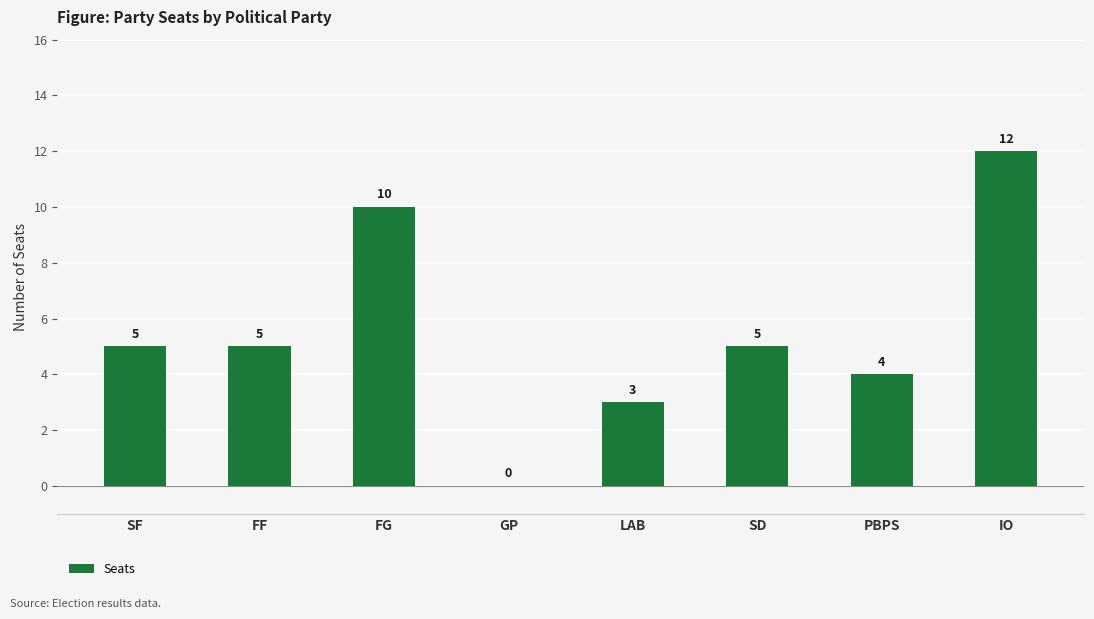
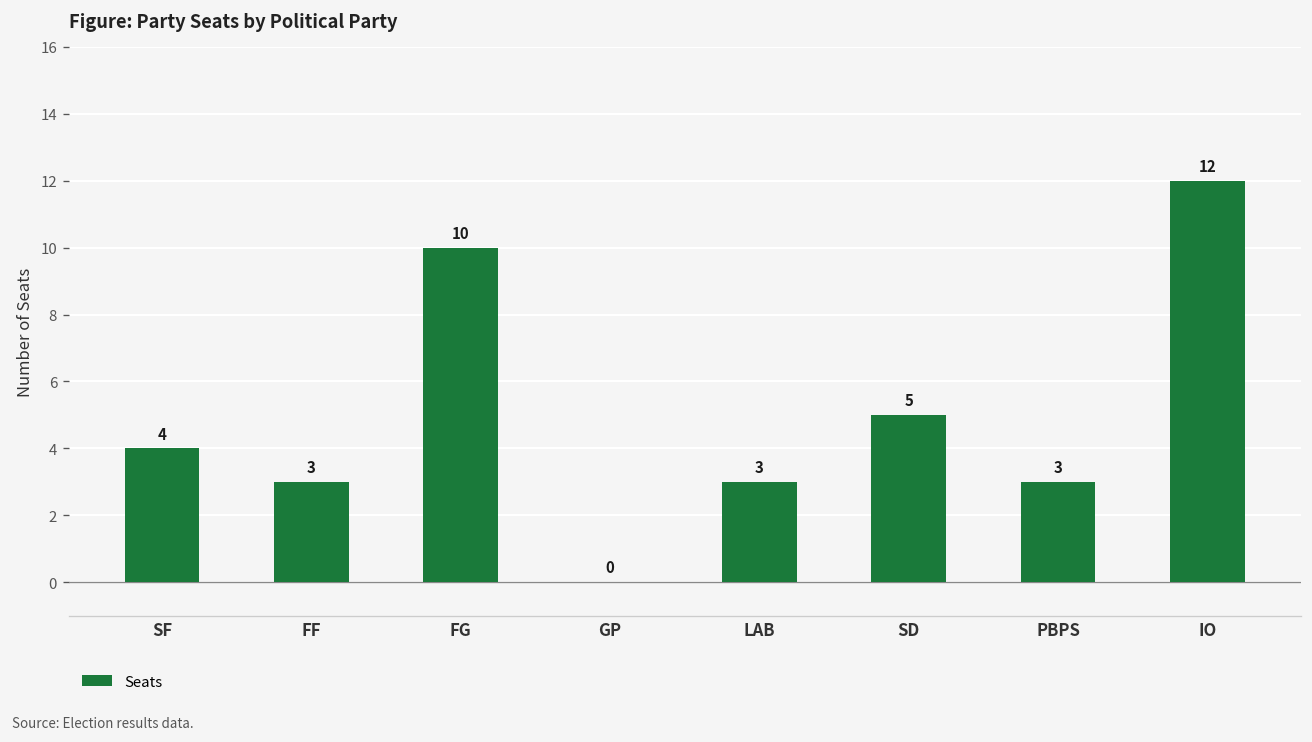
SF: 5 -> 4
FF: 5 -> 3
PBPS: 4 -> 3
